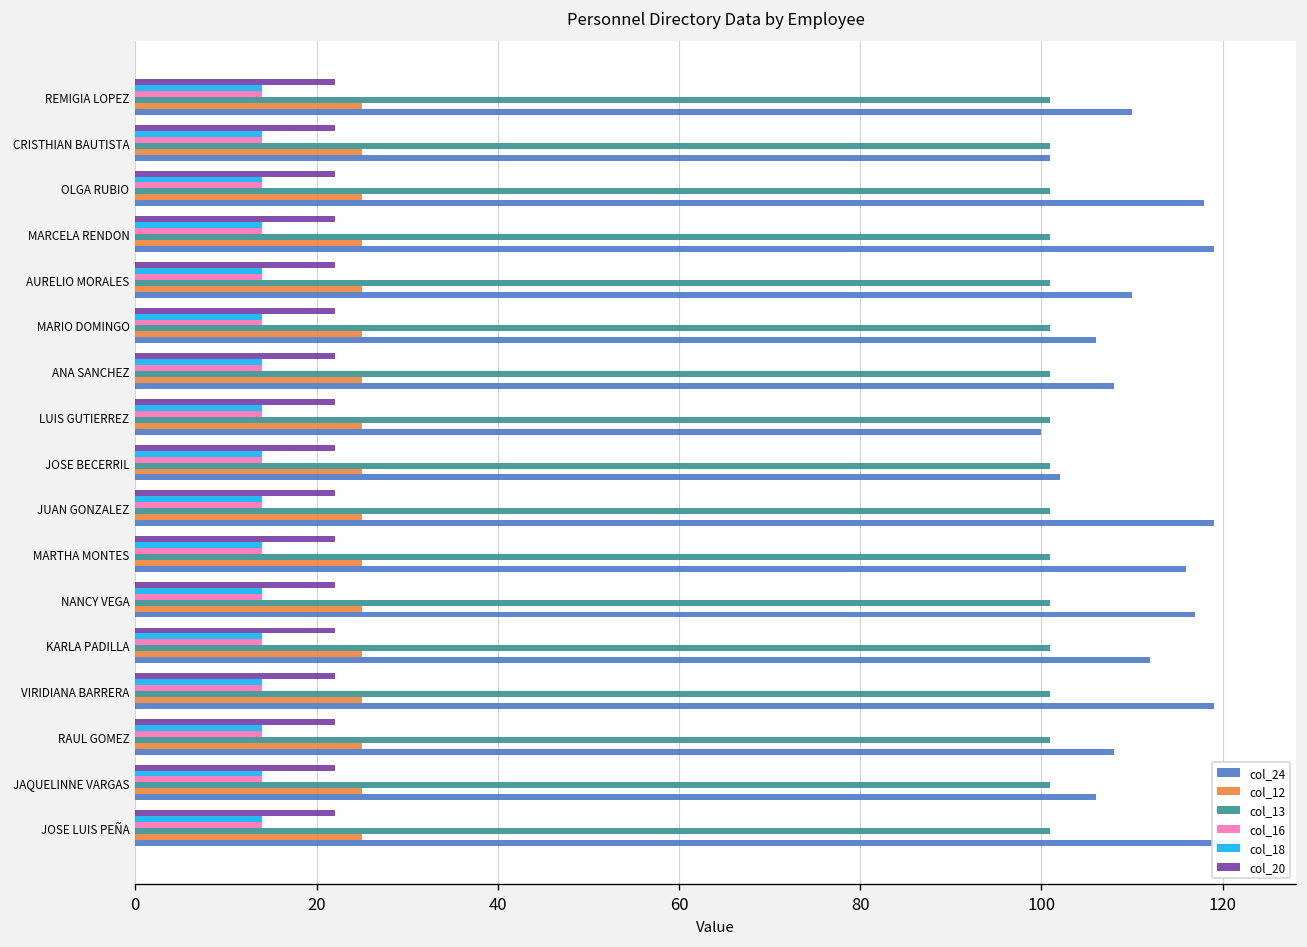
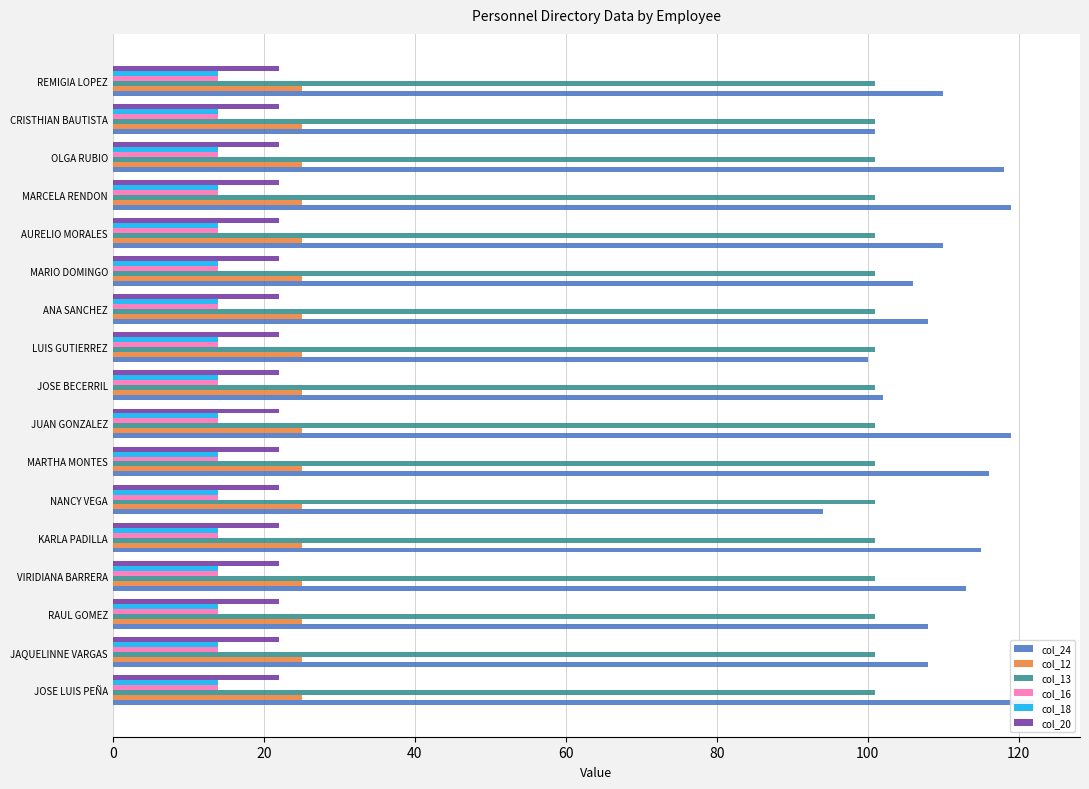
col_24, NANCY VEGA: 117 -> 94
col_24, KARLA PADILLA: 112 -> 115
col_24, VIRIDIANA BARRERA: 119 -> 113
col_24, JAQUELINNE VARGAS: 106 -> 108
